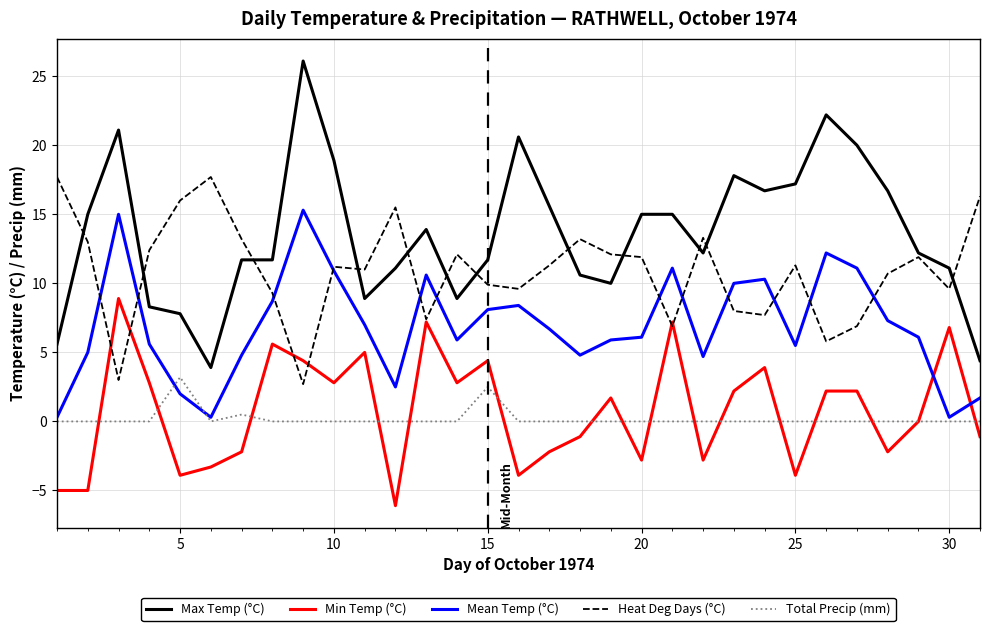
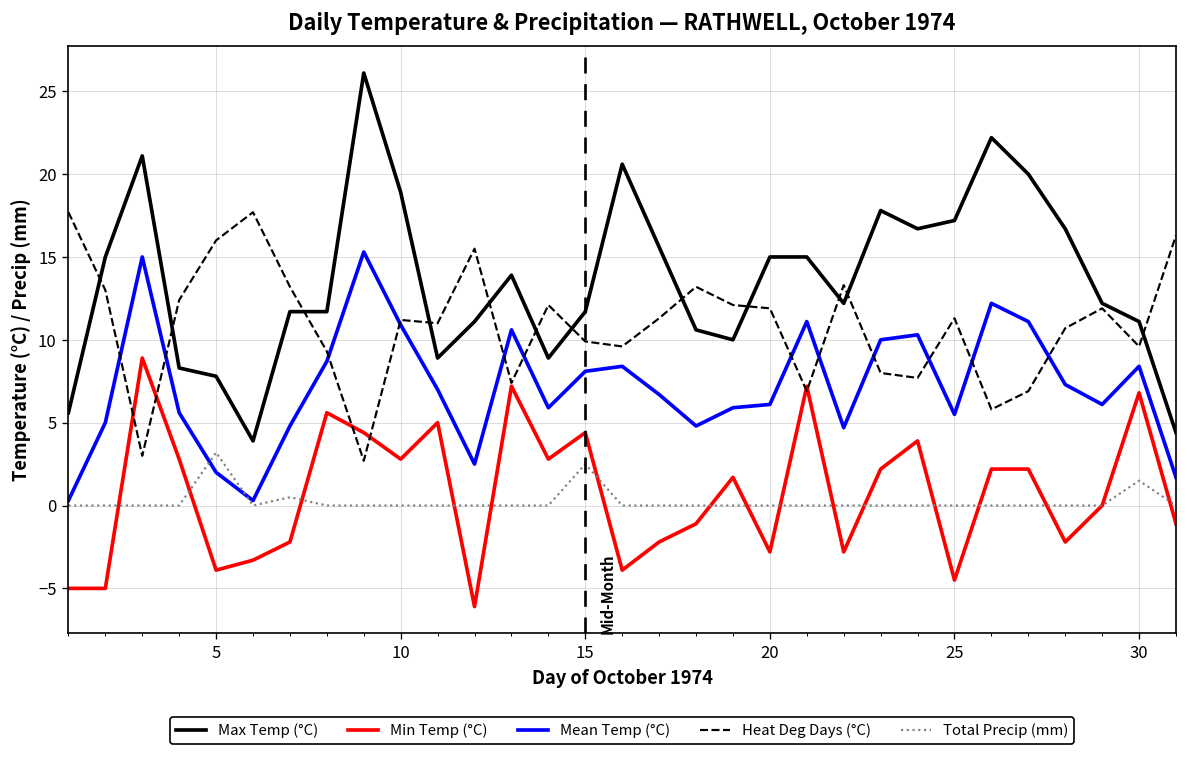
Min Temp (°C), 25: -3.9 -> -4.5
Mean Temp (°C), 30: 0.3 -> 8.4
Total Precip (mm), 30: 0.0 -> 1.5
